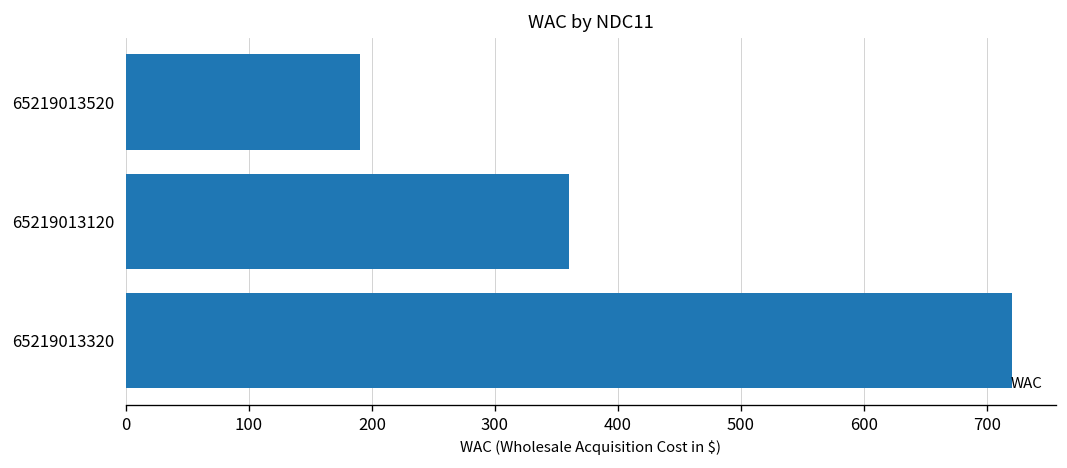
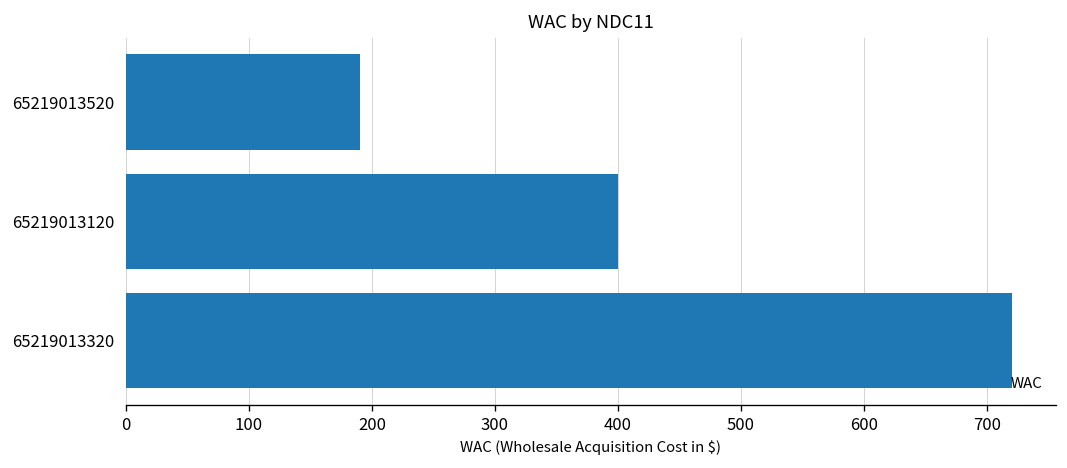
65219013120: 360 -> 400
